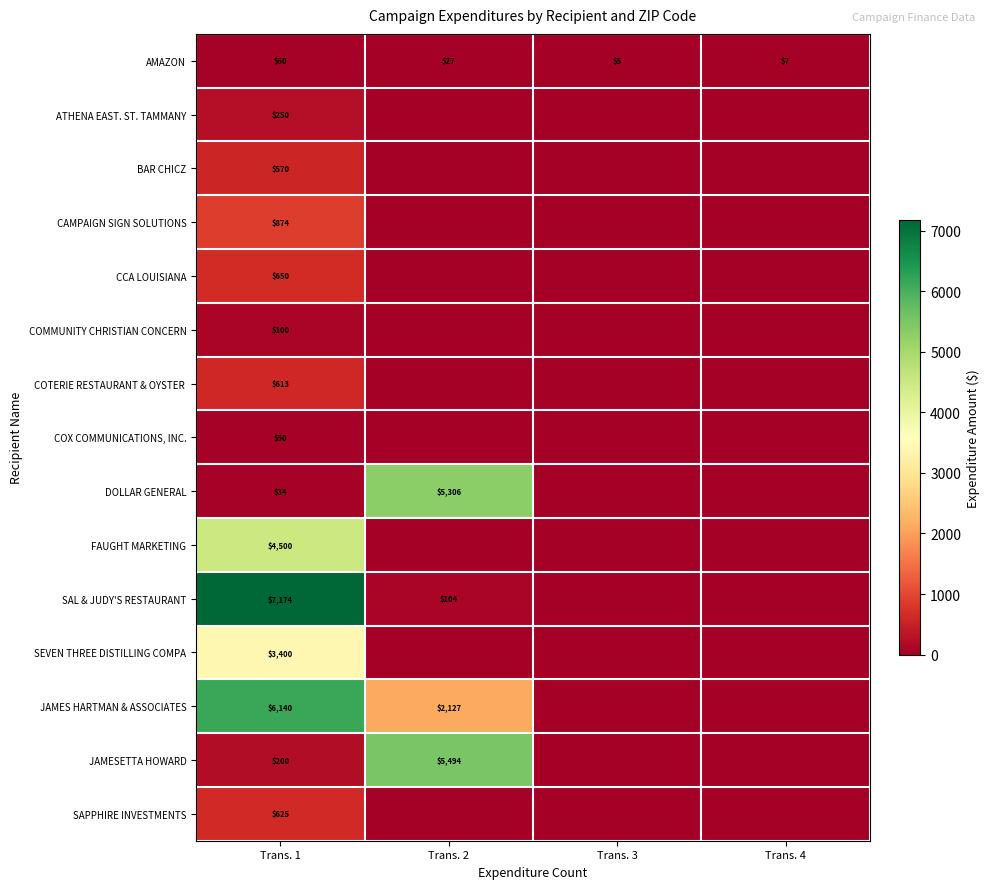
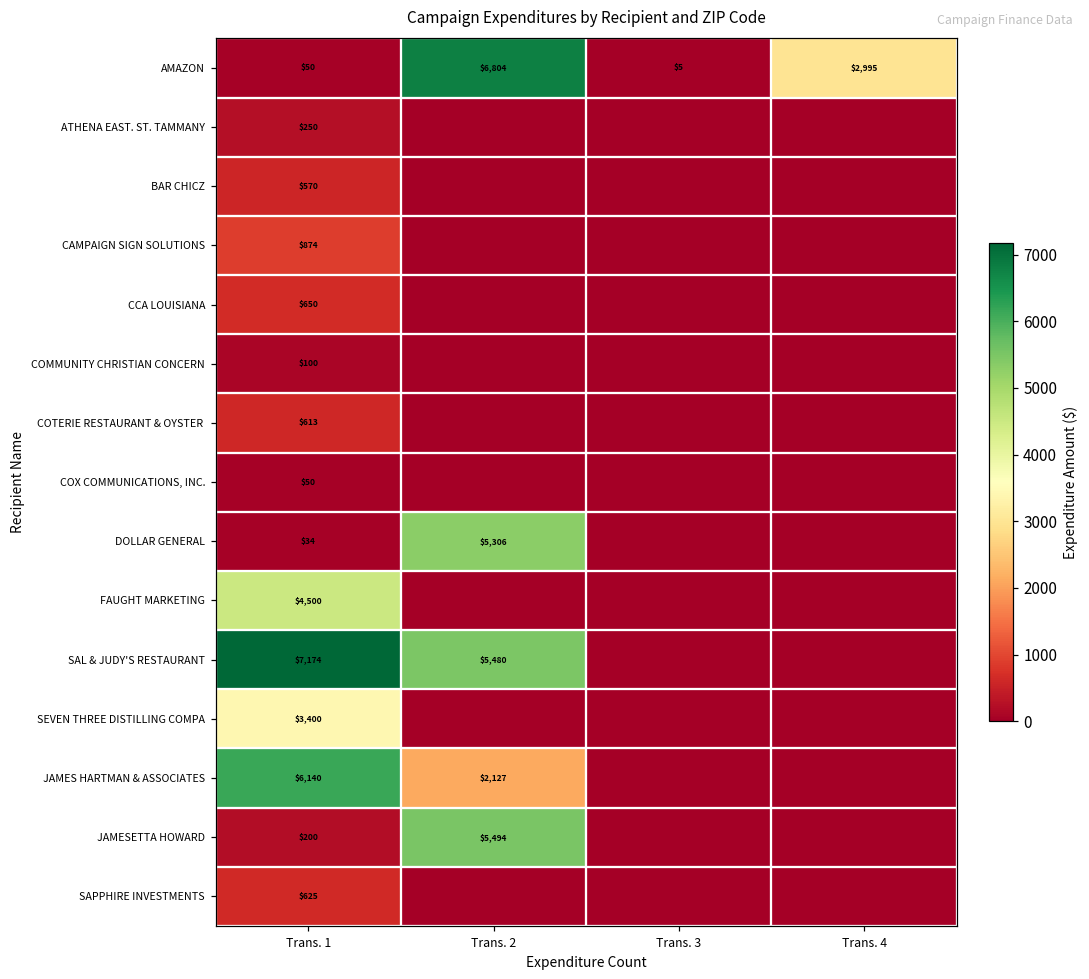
AMAZON, Trans. 2: $27 -> $6,804
AMAZON, Trans. 4: $7 -> $2,995
SAL & JUDY'S RESTAURANT, Trans. 2: $104 -> $5,480
